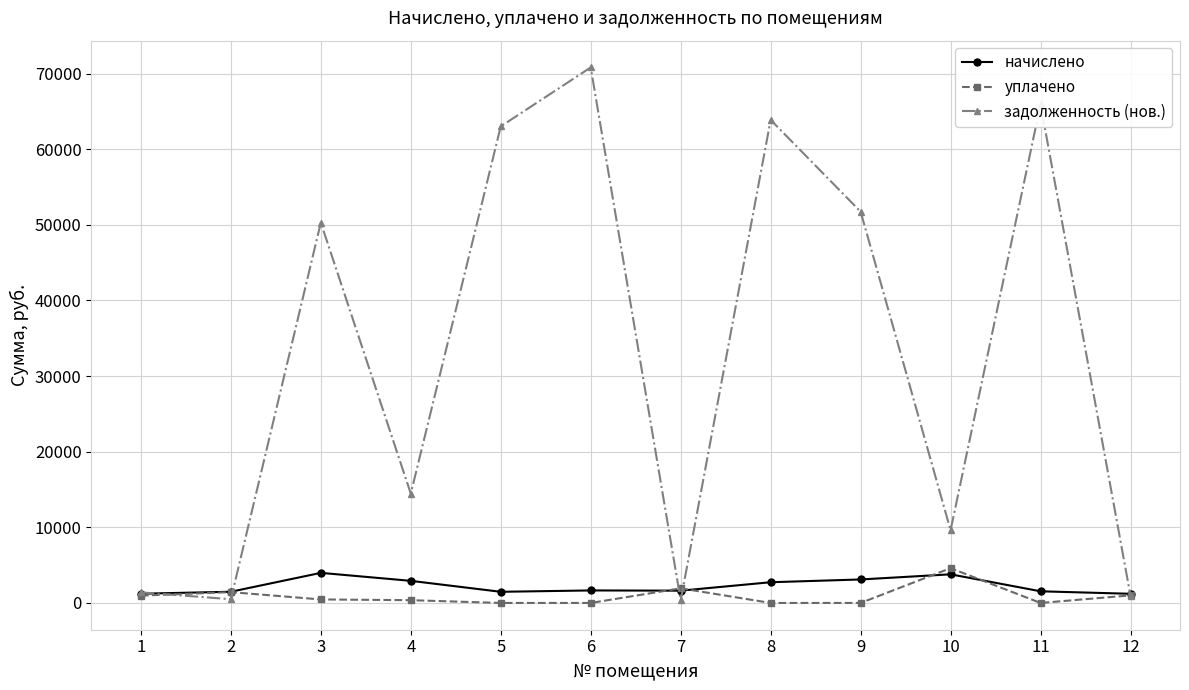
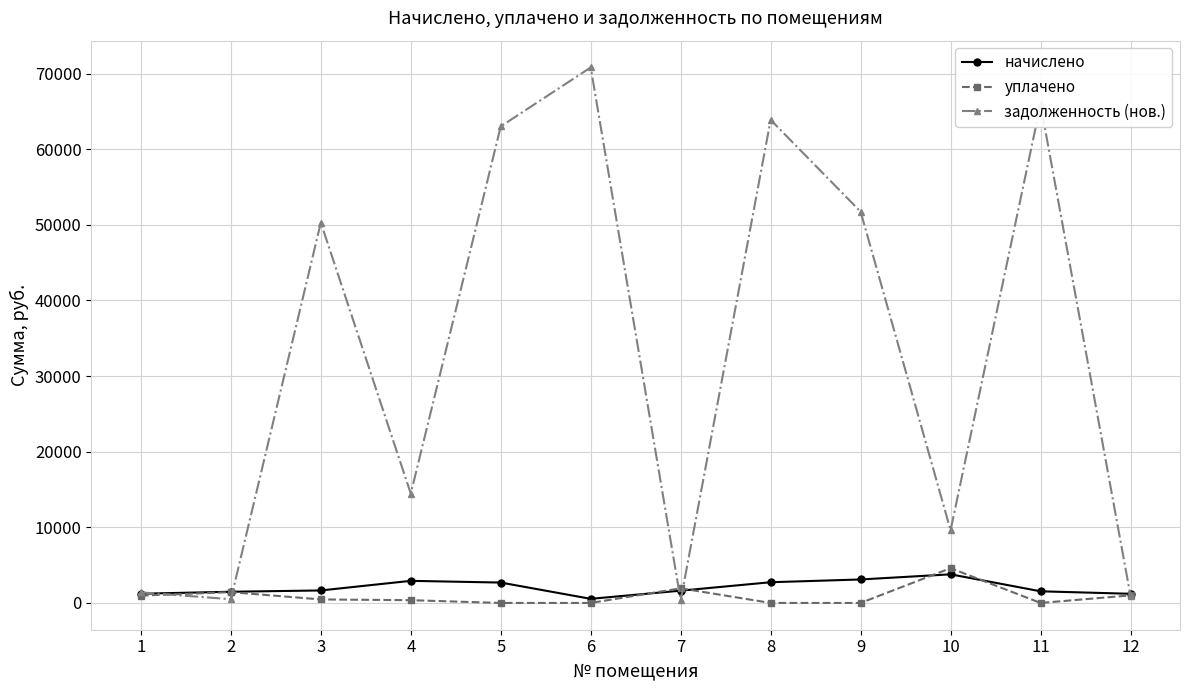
начислено, 3: 4000 -> 2000
начислено, 5: 1000 -> 3000
начислено, 6: 2000 -> 1000
